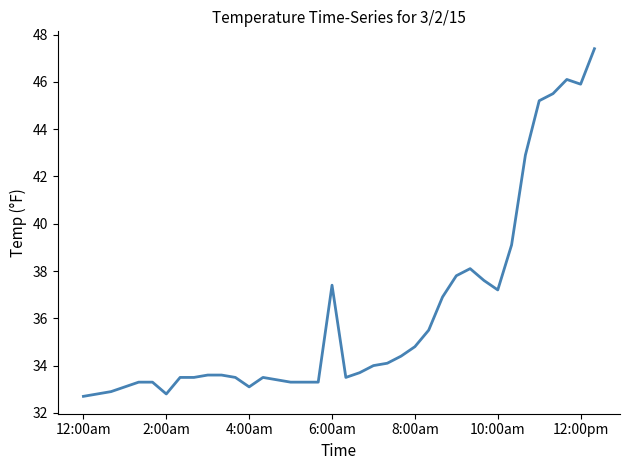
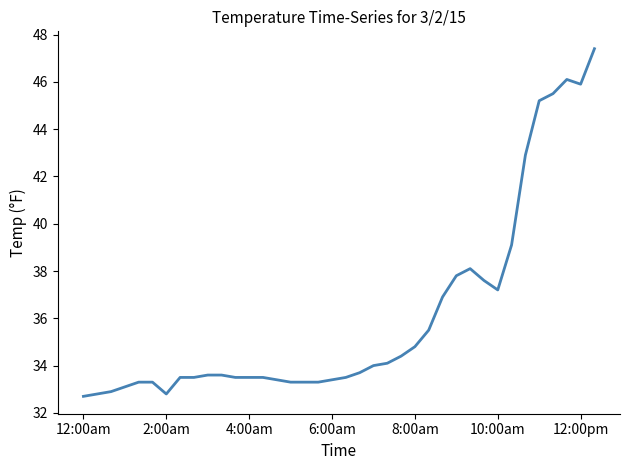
4:00am: 33.1 -> 33.5
6:00am: 37.4 -> 33.4
